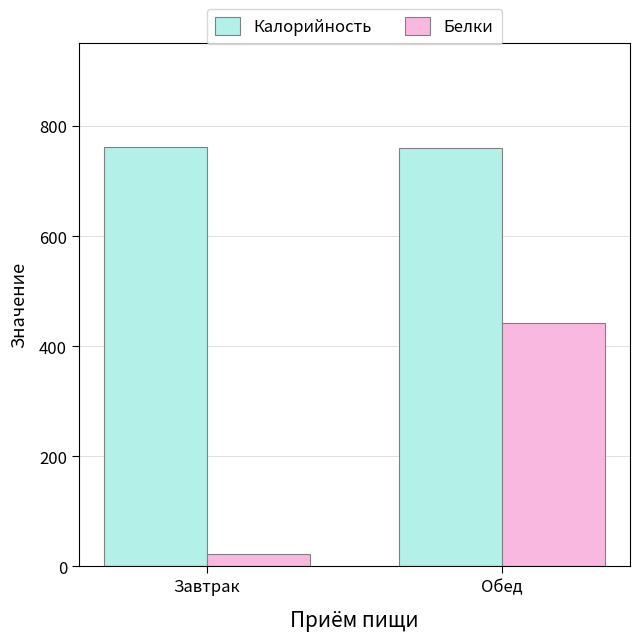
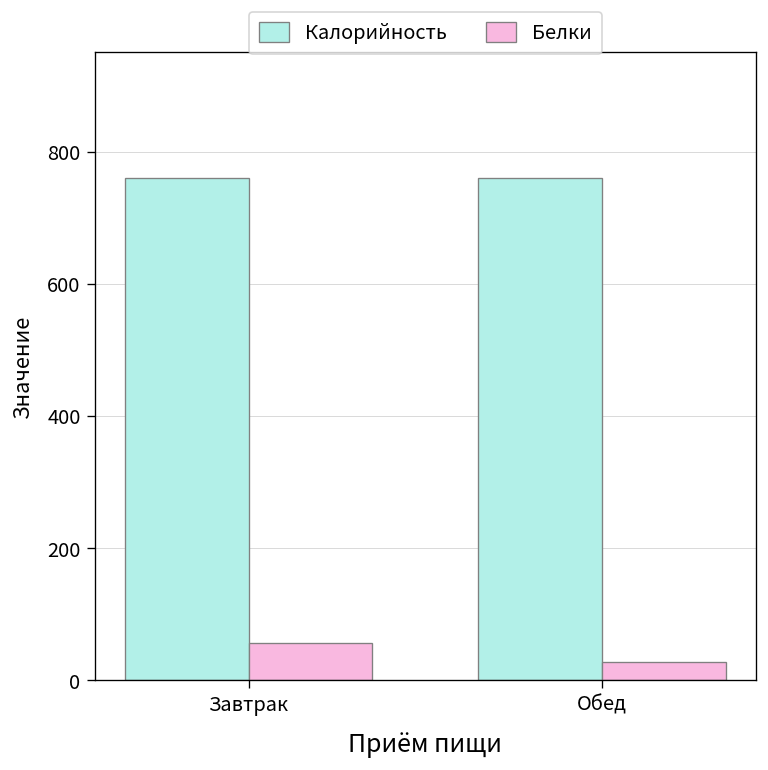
Белки, Завтрак: 20 -> 60
Белки, Обед: 440 -> 30
